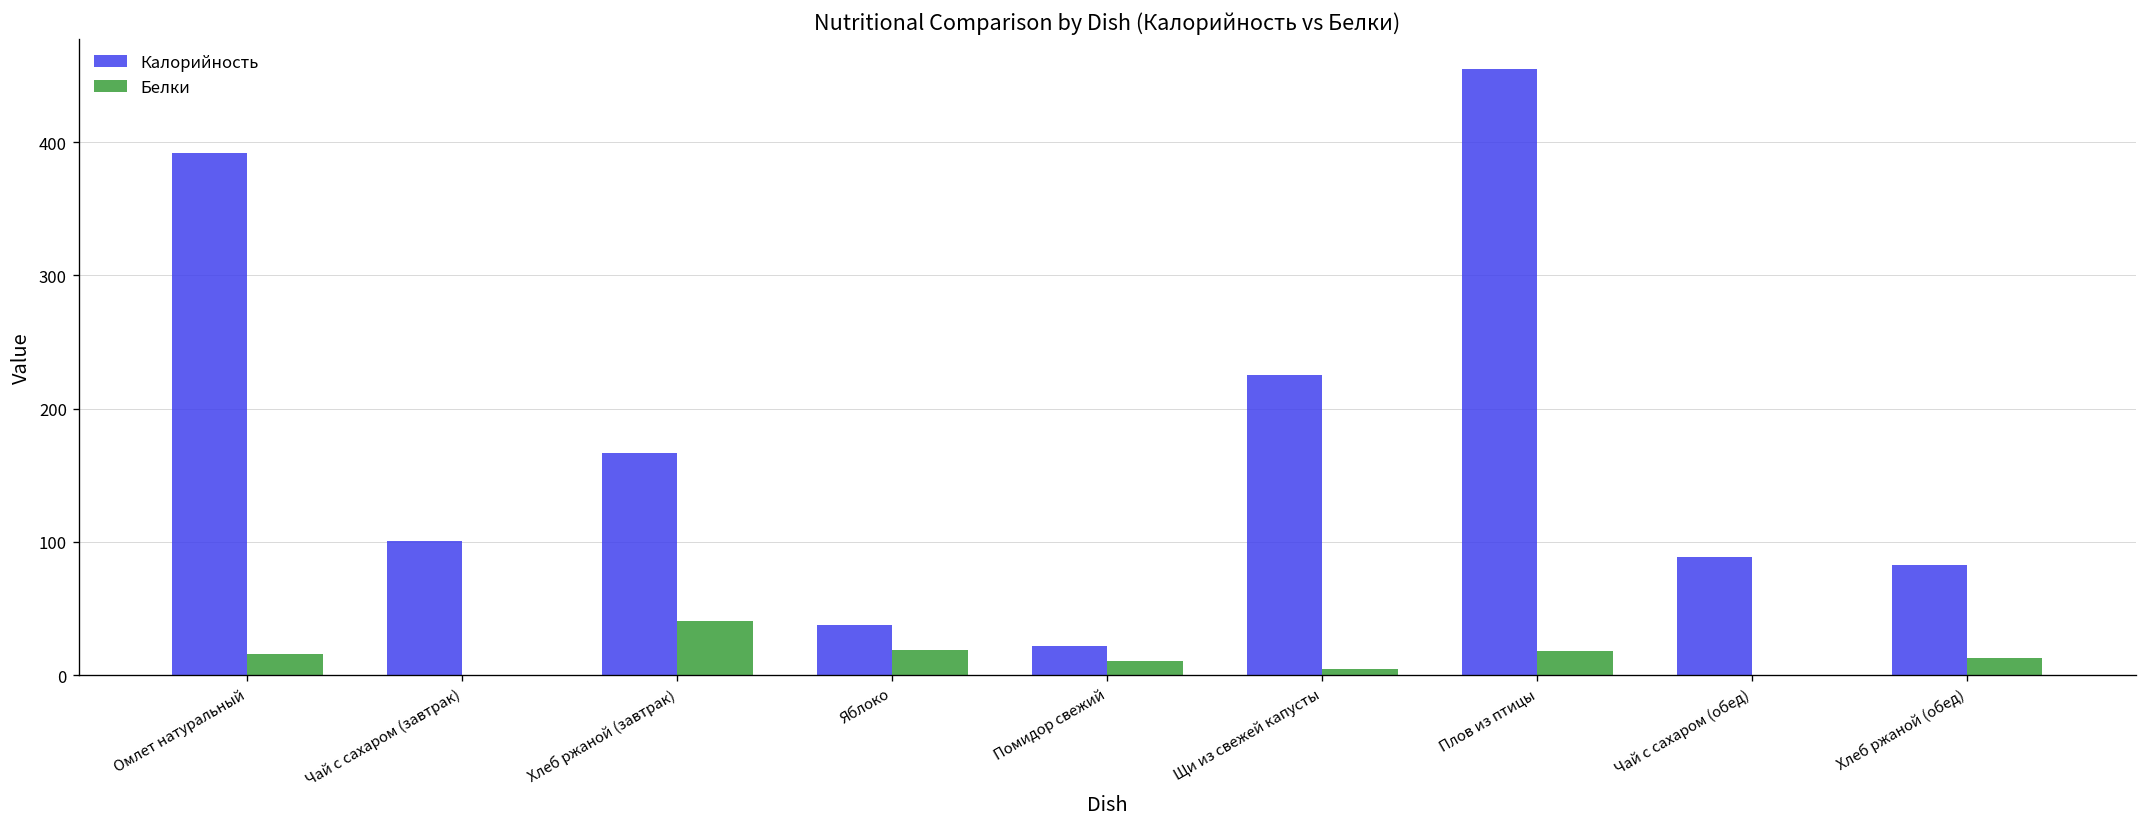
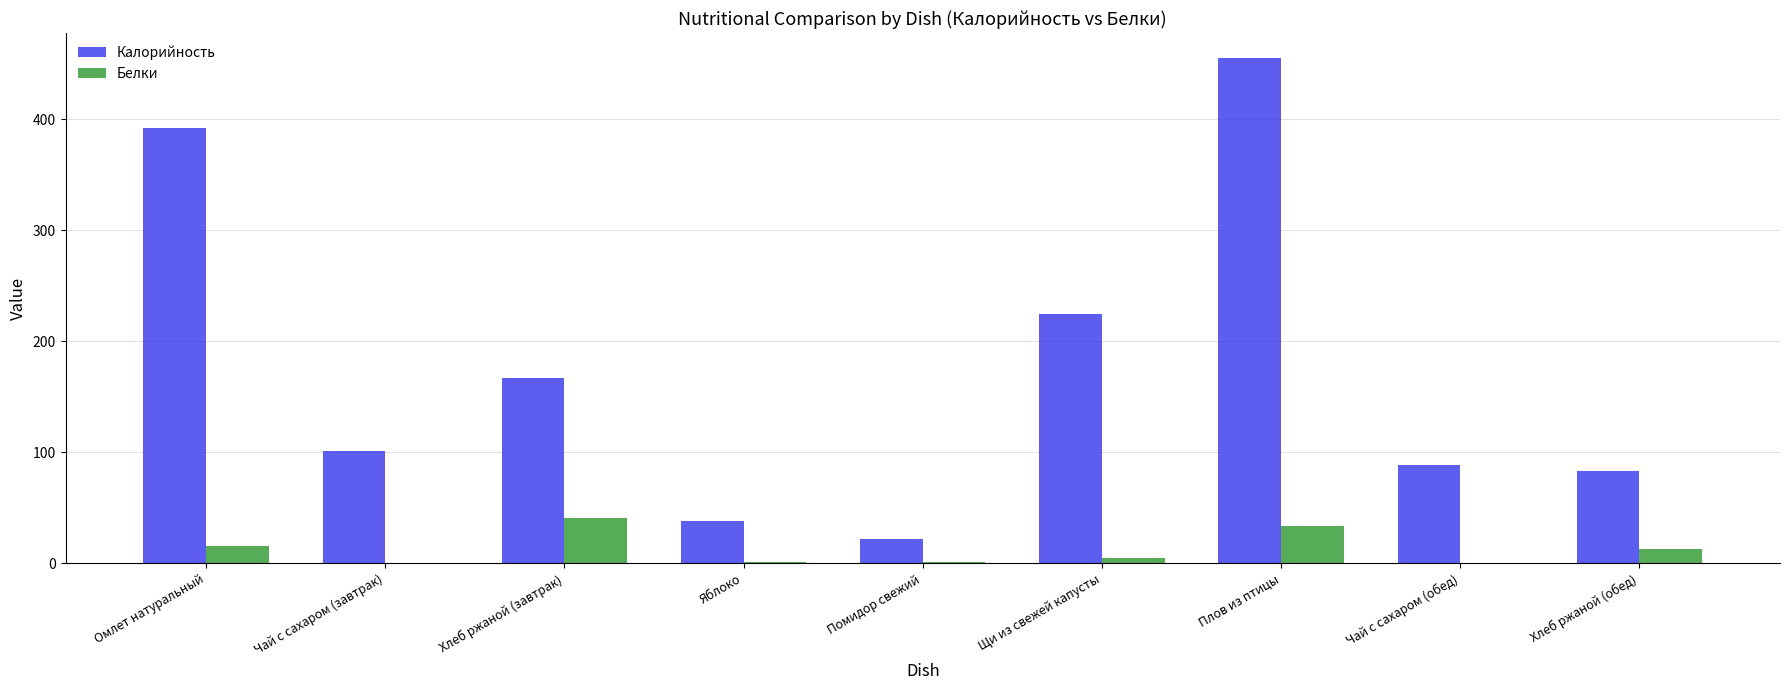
Белки, Яблоко: 19 -> 1
Белки, Помидор свежий: 11 -> 1
Белки, Плов из птицы: 18 -> 34
